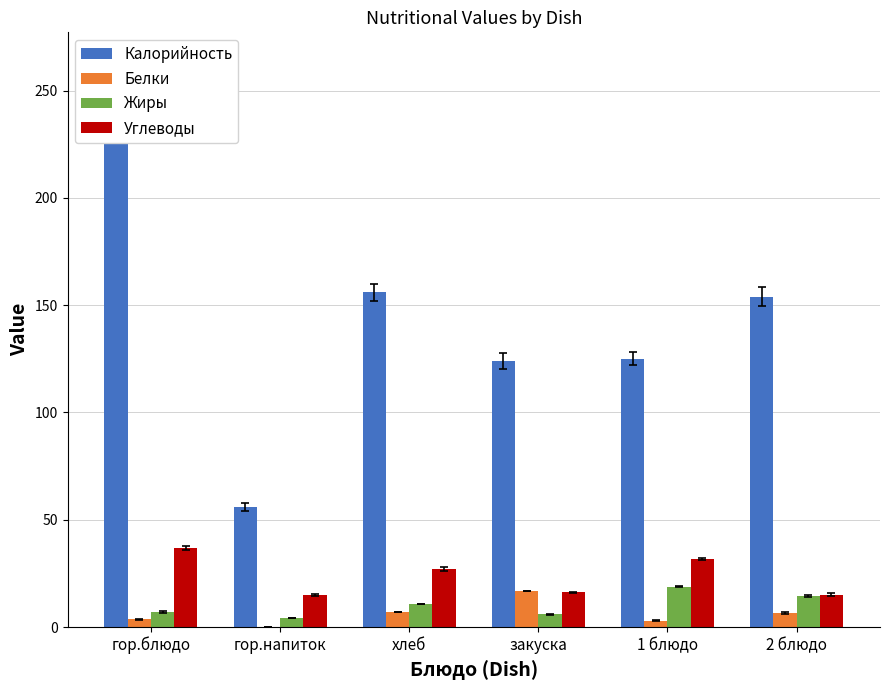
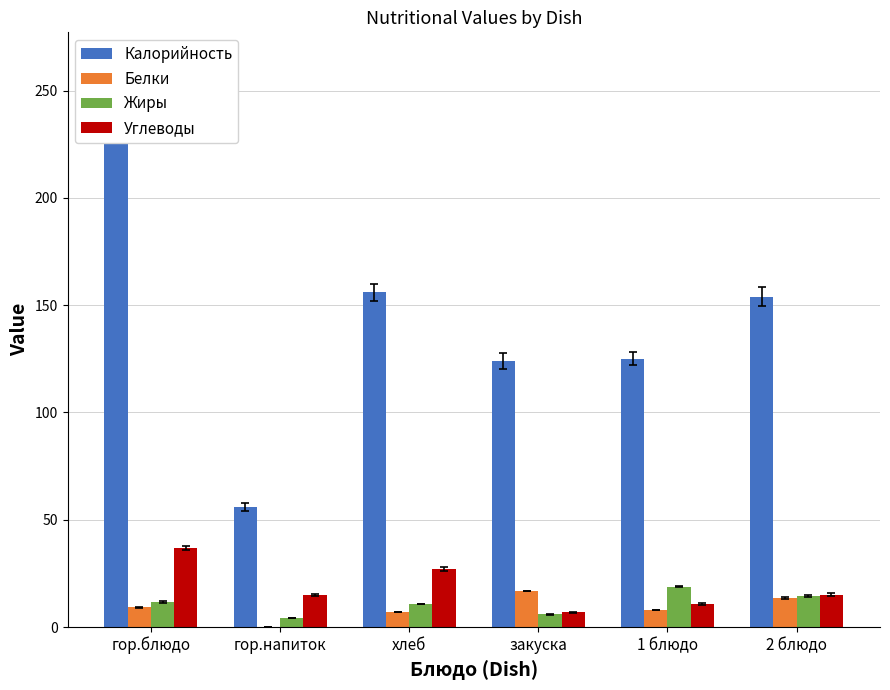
Белки, гор.блюдо: 4 -> 9
Жиры, гор.блюдо: 7 -> 12
Углеводы, закуска: 16 -> 7
Белки, 1 блюдо: 3 -> 8
Углеводы, 1 блюдо: 32 -> 11
Белки, 2 блюдо: 7 -> 14
